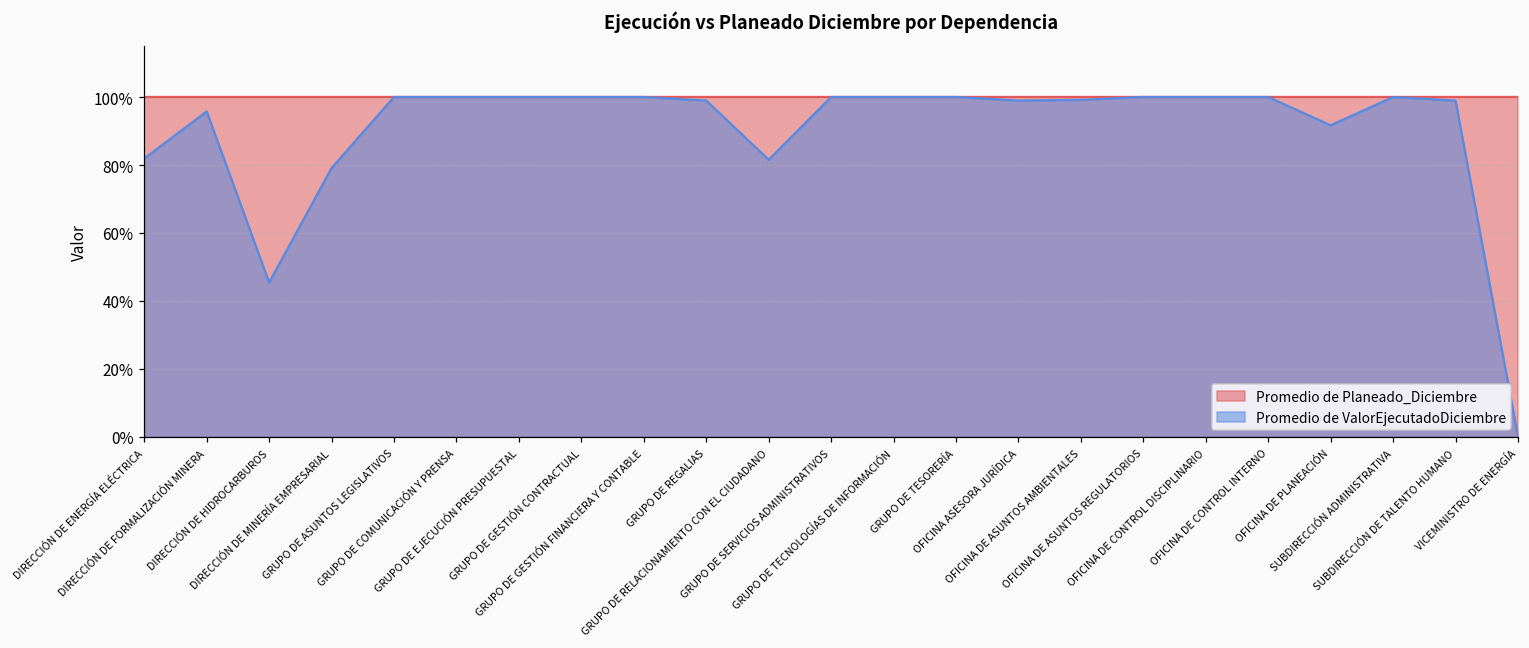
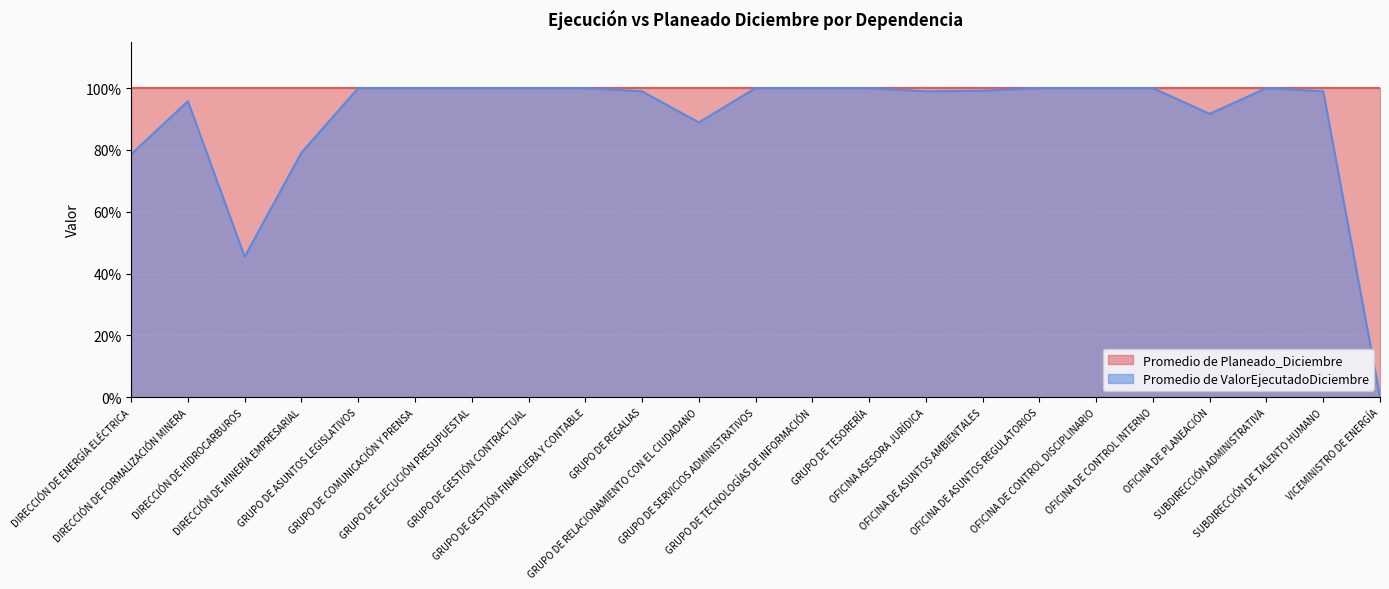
Promedio de ValorEjecutadoDiciembre, DIRECCIÓN DE ENERGÍA ELÉCTRICA: 82% -> 79%
Promedio de ValorEjecutadoDiciembre, GRUPO DE RELACIONAMIENTO CON EL CIUDADANO: 82% -> 89%
